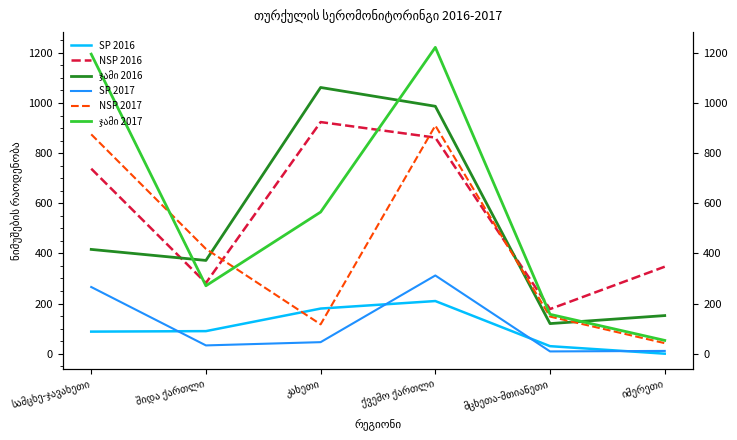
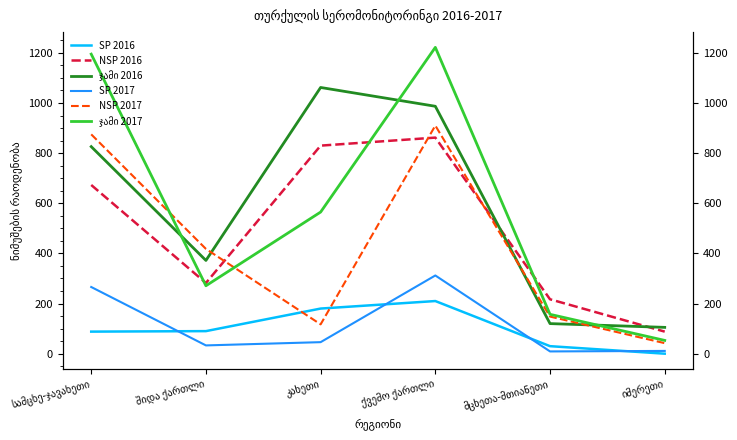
NSP 2016, სამცხე-ჯავახეთი: 740 -> 670
ჯამი 2016, სამცხე-ჯავახეთი: 420 -> 830
NSP 2016, კახეთი: 920 -> 830
NSP 2016, მცხეთა-მთიანეთი: 180 -> 220
NSP 2016, იმერეთი: 350 -> 90
ჯამი 2016, იმერეთი: 150 -> 110
